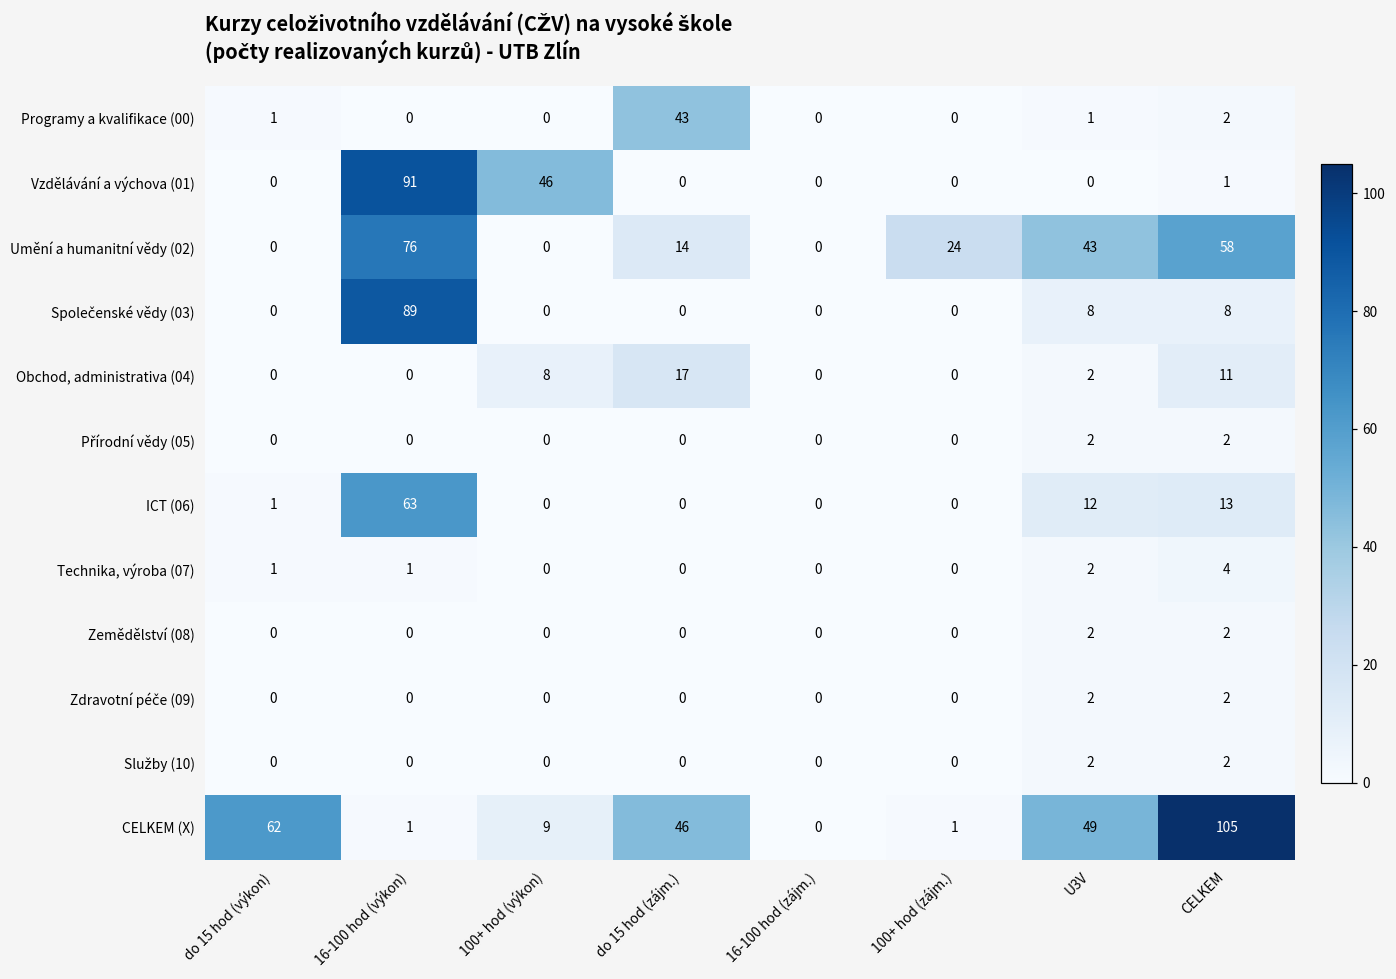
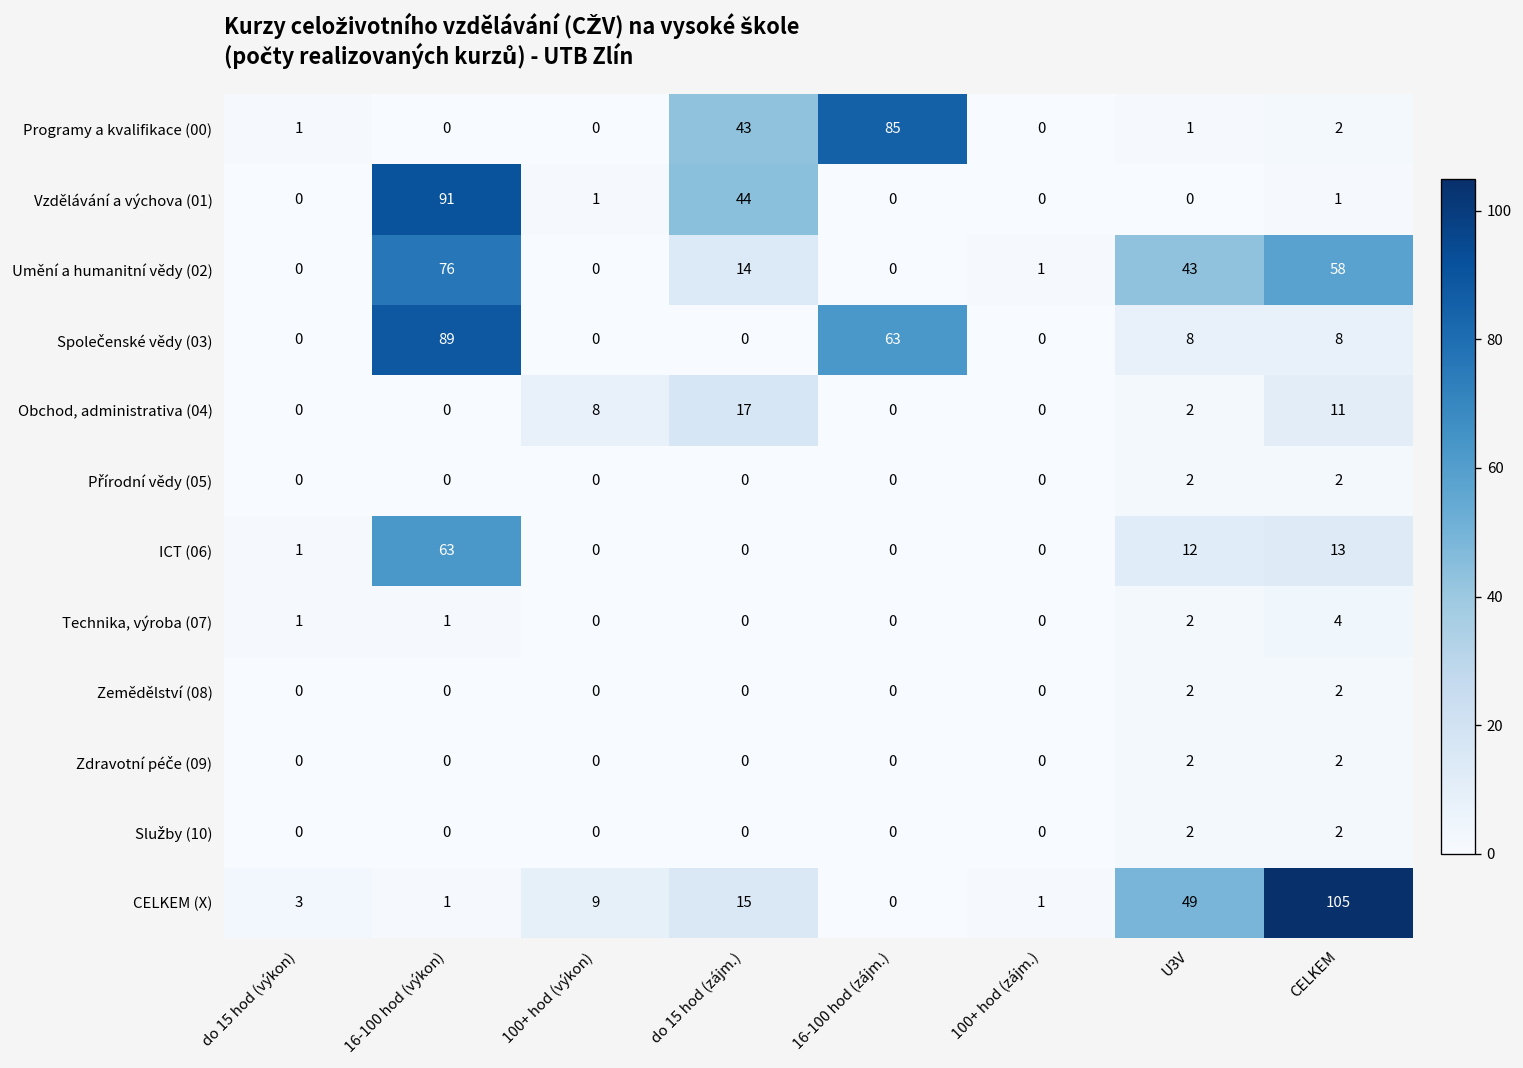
Programy a kvalifikace (00), 16-100 hod (zájm.): 0 -> 85
Vzdělávání a výchova (01), 100+ hod (výkon): 46 -> 1
Vzdělávání a výchova (01), do 15 hod (zájm.): 0 -> 44
Umění a humanitní vědy (02), 100+ hod (zájm.): 24 -> 1
Společenské vědy (03), 16-100 hod (zájm.): 0 -> 63
CELKEM (X), do 15 hod (výkon): 62 -> 3
CELKEM (X), do 15 hod (zájm.): 46 -> 15
